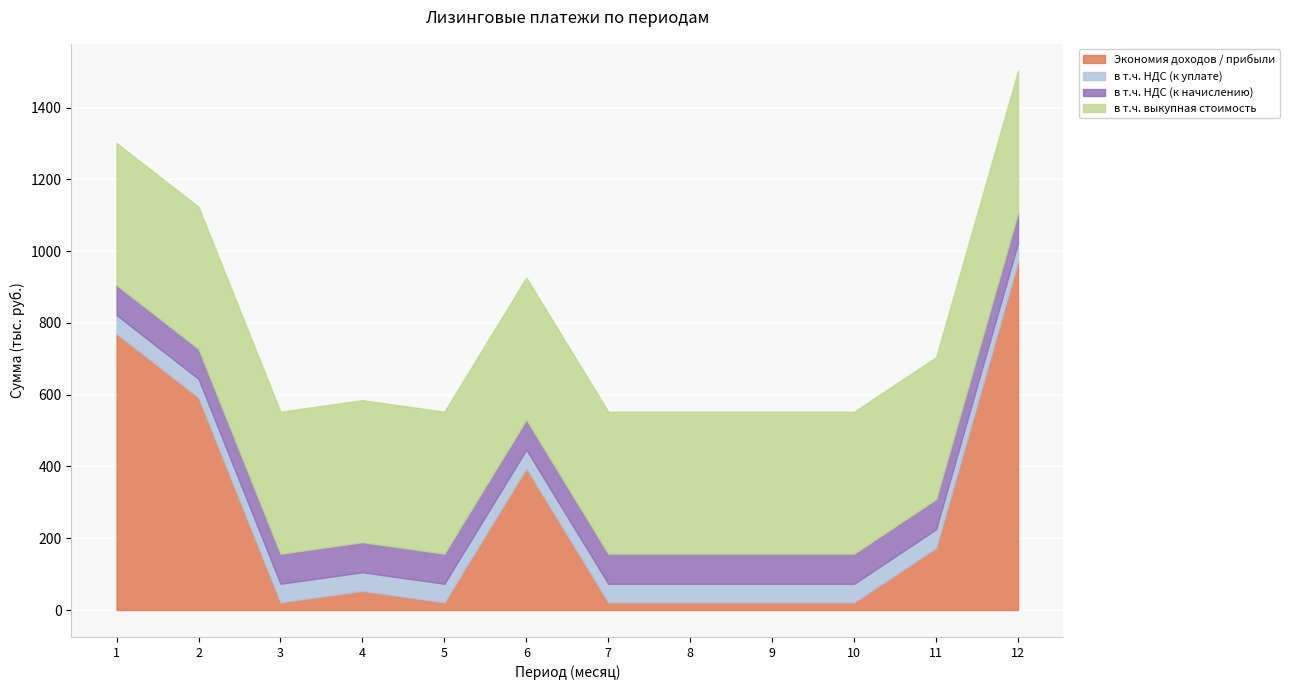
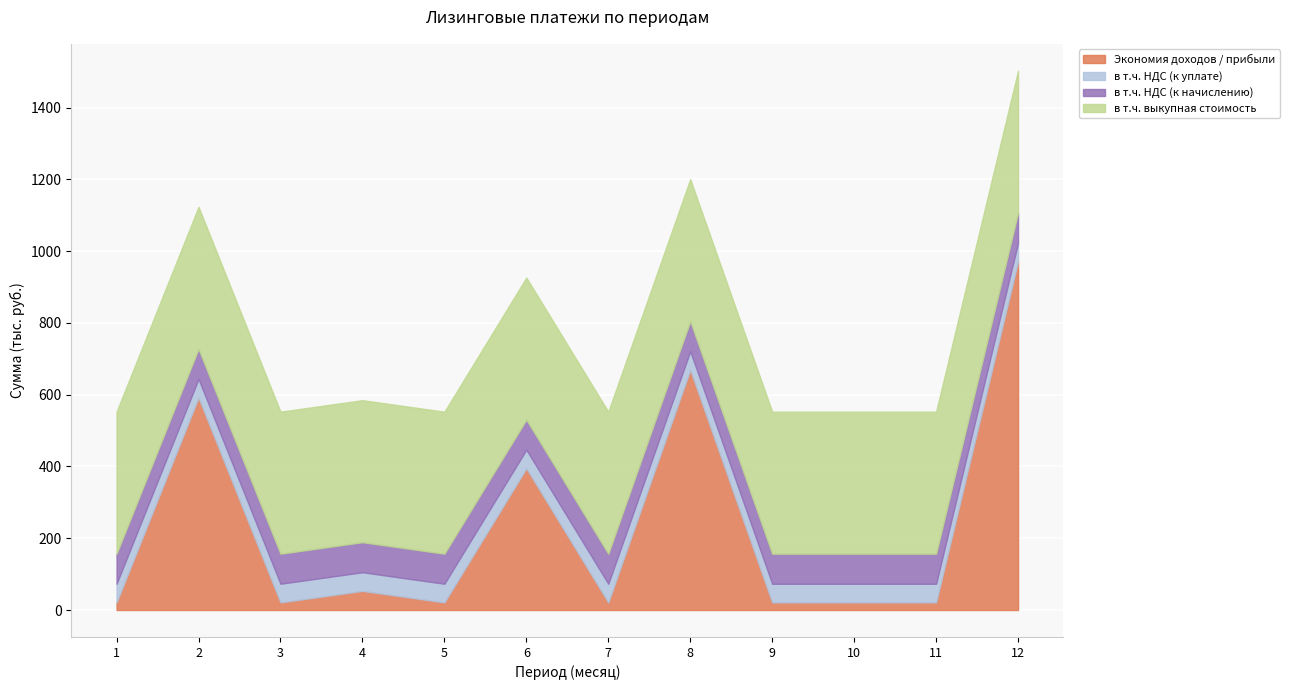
Экономия доходов / прибыли, 1: 770 -> 20
Экономия доходов / прибыли, 8: 20 -> 670
Экономия доходов / прибыли, 11: 170 -> 20
